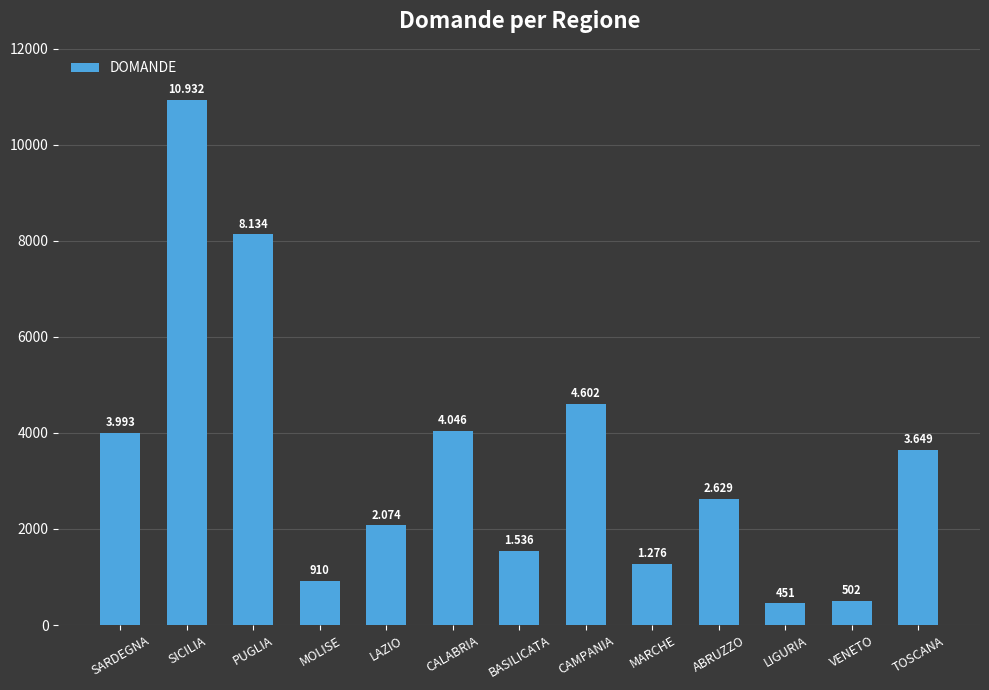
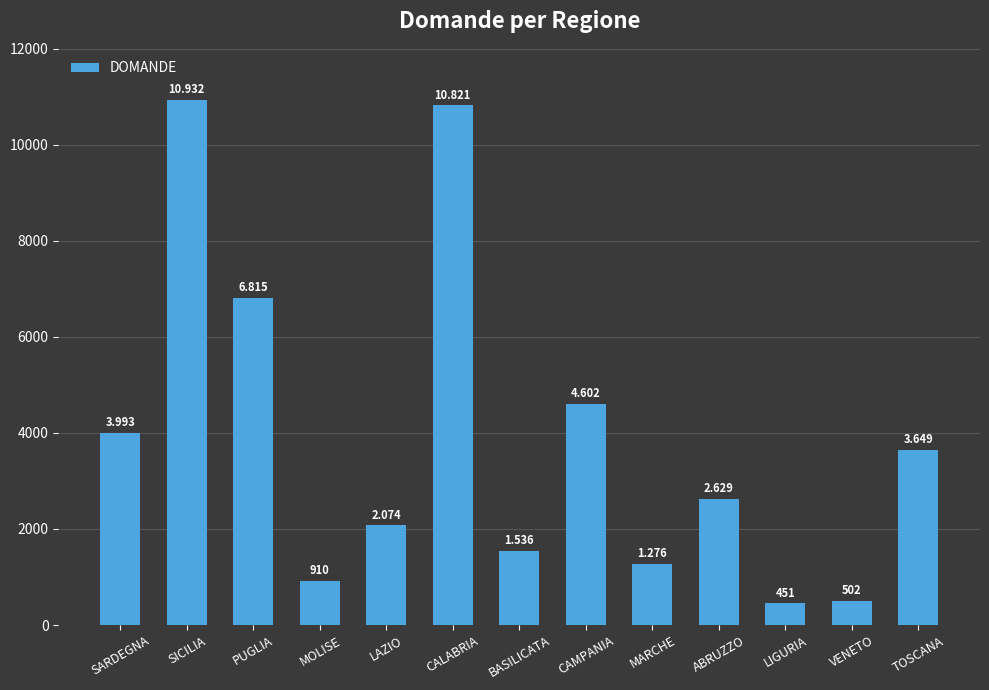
PUGLIA: 8.134 -> 6.815
CALABRIA: 4.046 -> 10.821
